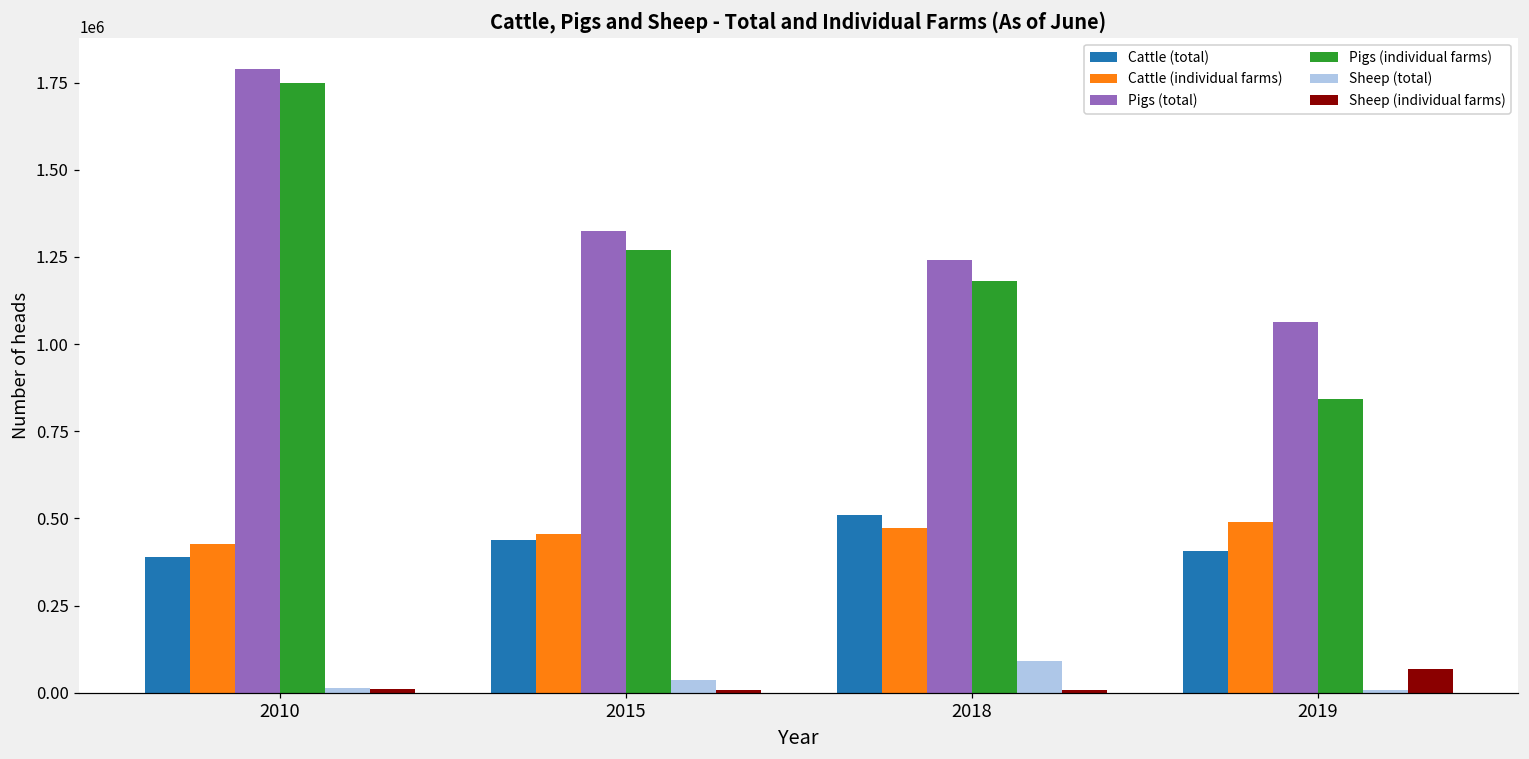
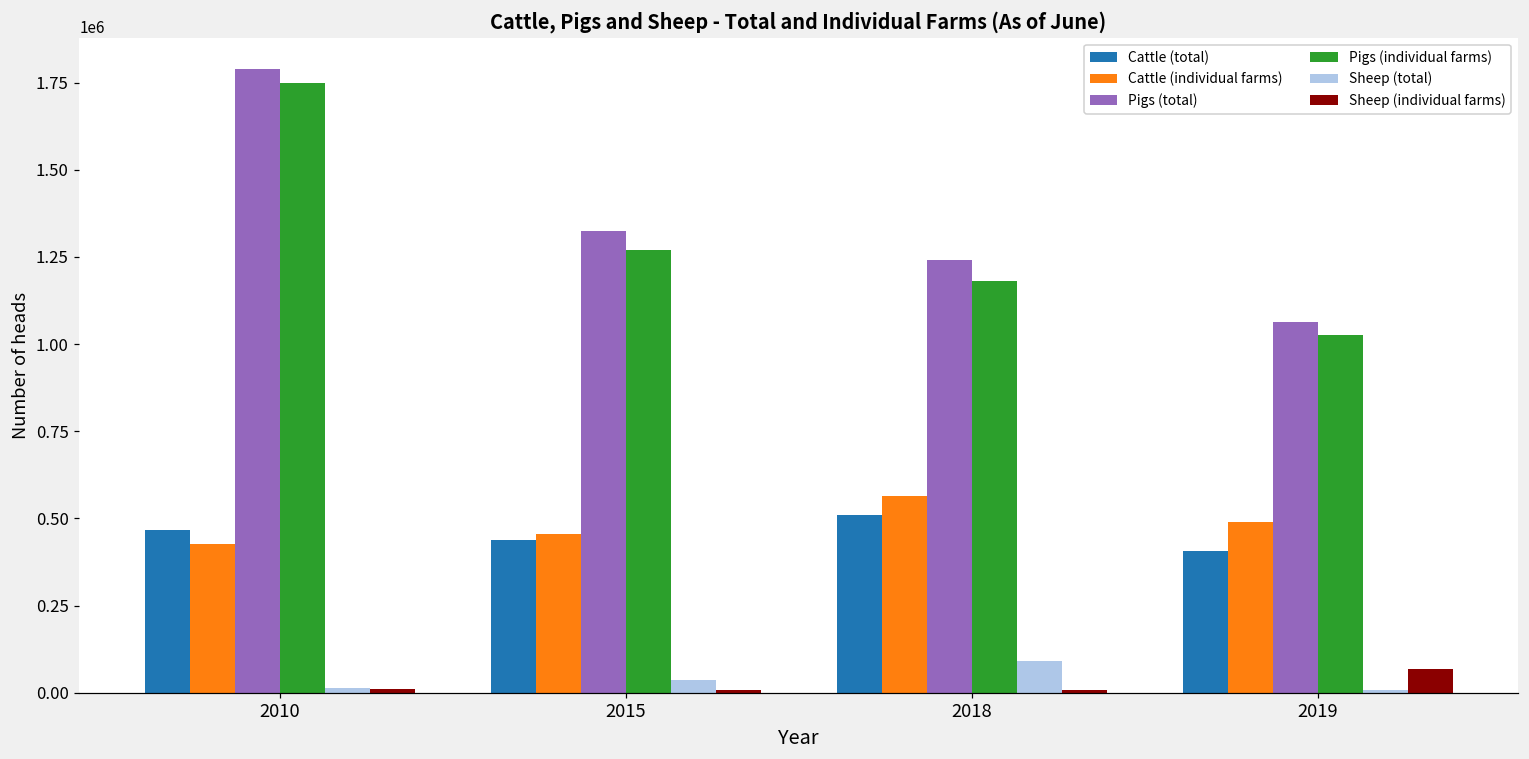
Cattle (total), 2010: 390000 -> 470000
Cattle (individual farms), 2018: 470000 -> 570000
Pigs (individual farms), 2019: 840000 -> 1030000
